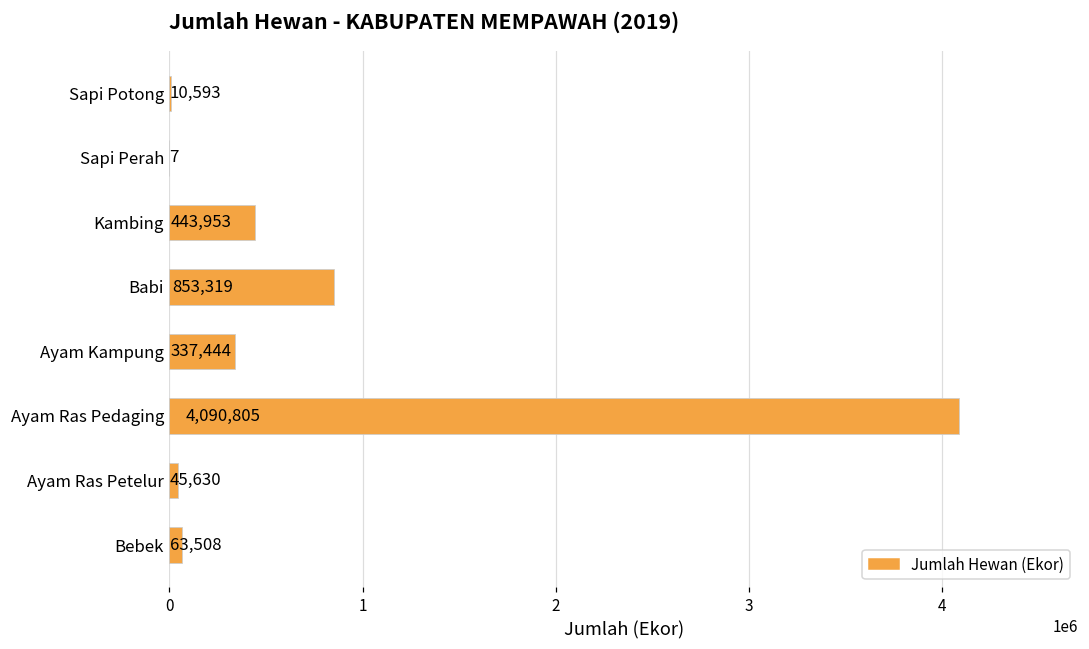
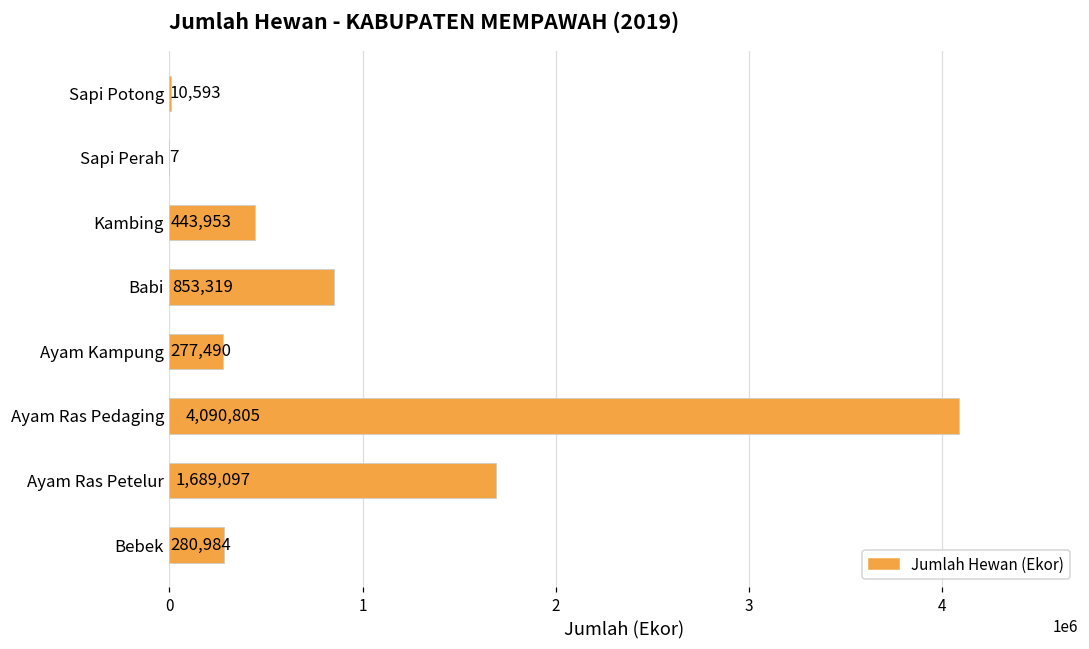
Ayam Kampung: 337,444 -> 277,490
Ayam Ras Petelur: 45,630 -> 1,689,097
Bebek: 63,508 -> 280,984
